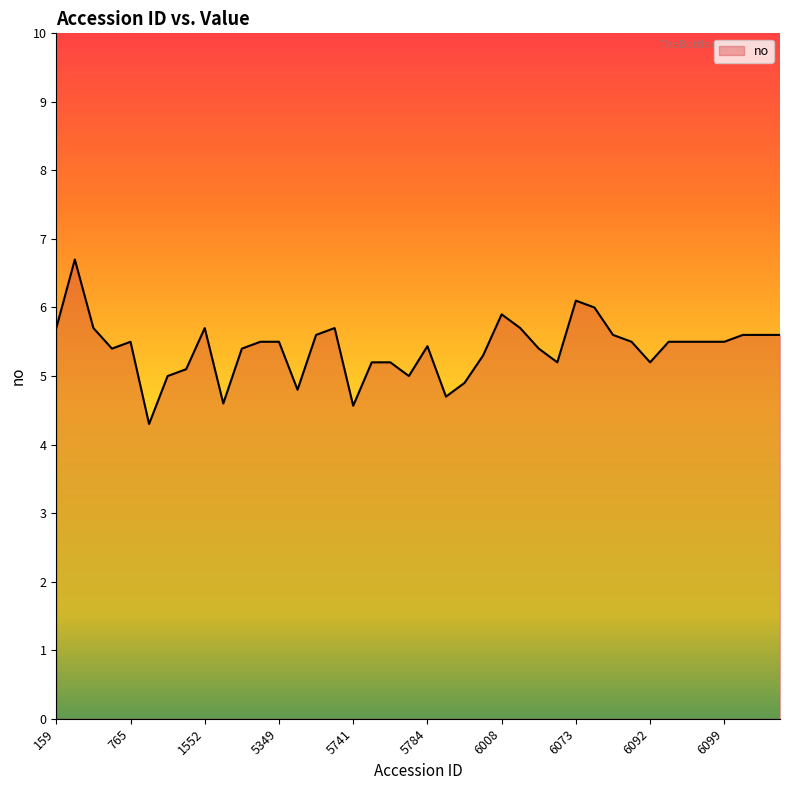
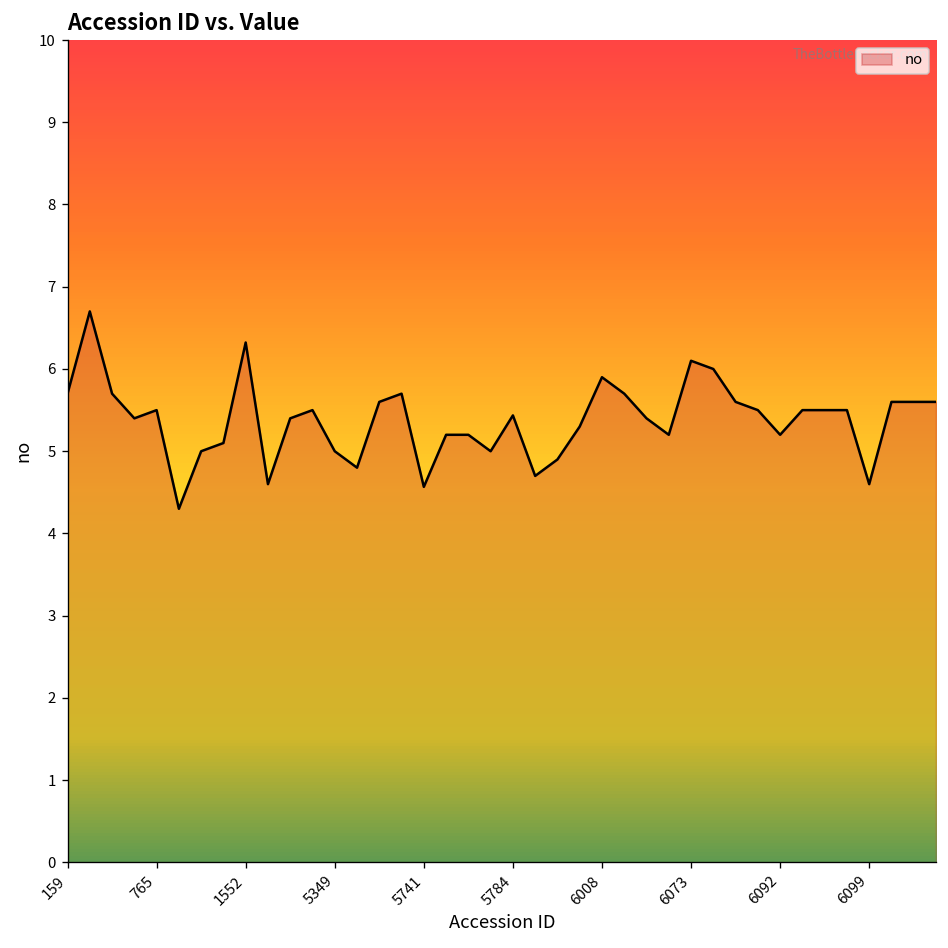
1552: 5.7 -> 6.3
5349: 5.5 -> 5.0
6099: 5.5 -> 4.6
